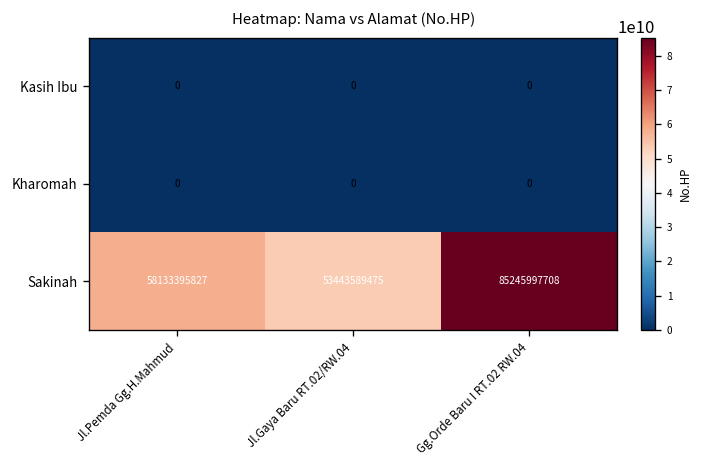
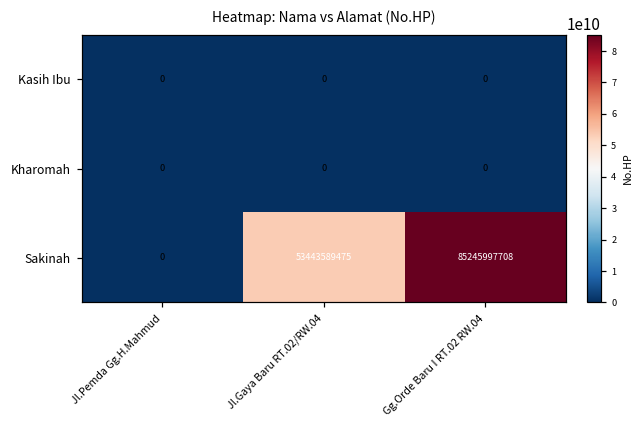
Sakinah, Jl.Pemda Gg.H.Mahmud: 58133395827 -> 0
